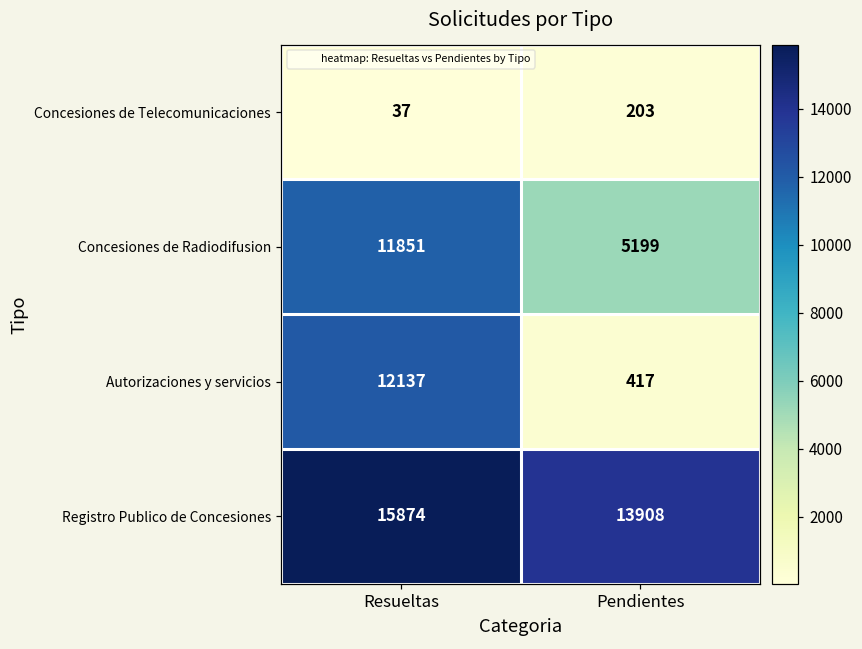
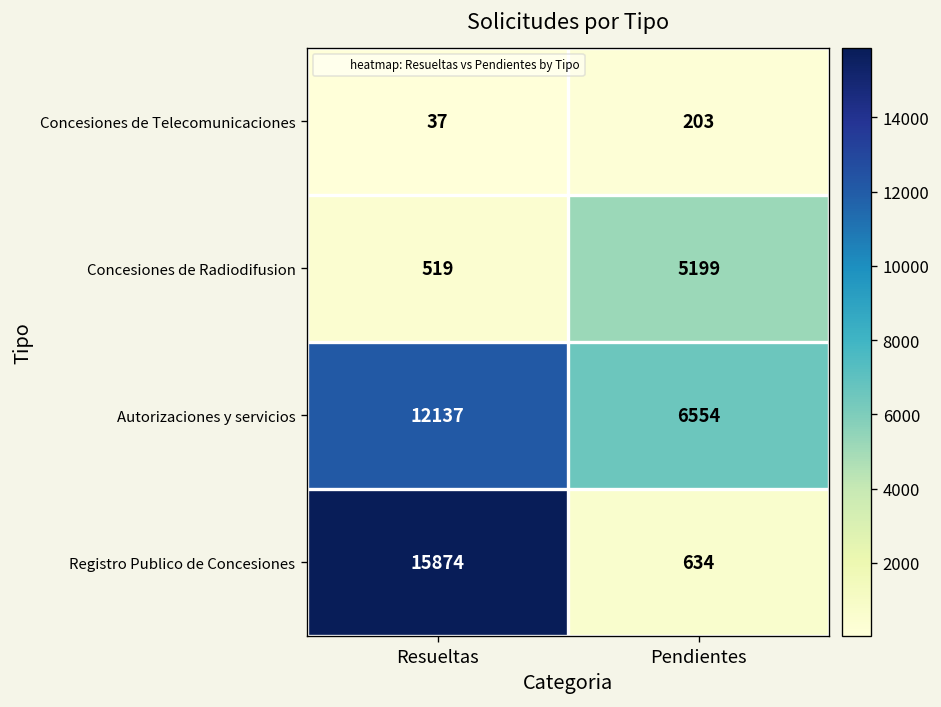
Concesiones de Radiodifusion, Resueltas: 11851 -> 519
Autorizaciones y servicios, Pendientes: 417 -> 6554
Registro Publico de Concesiones, Pendientes: 13908 -> 634
